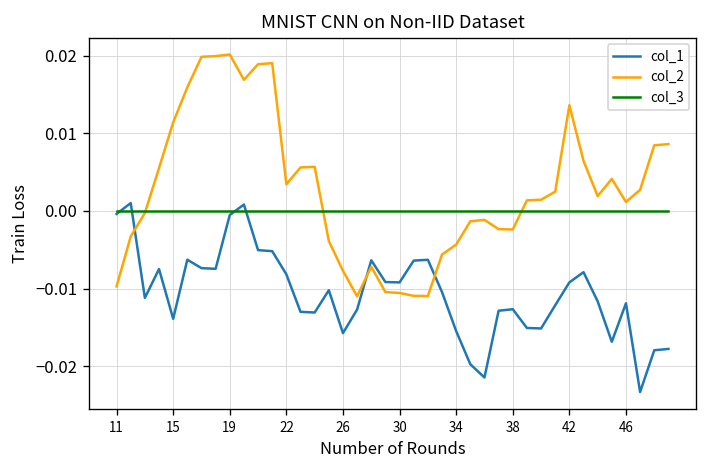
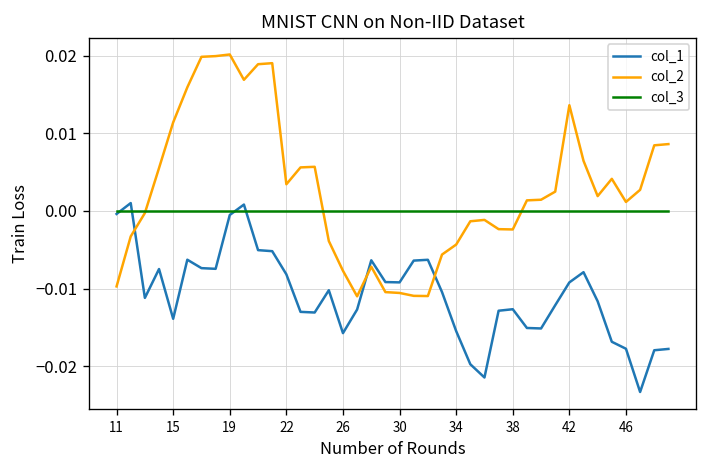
col_1, 46: -0.012 -> -0.018
